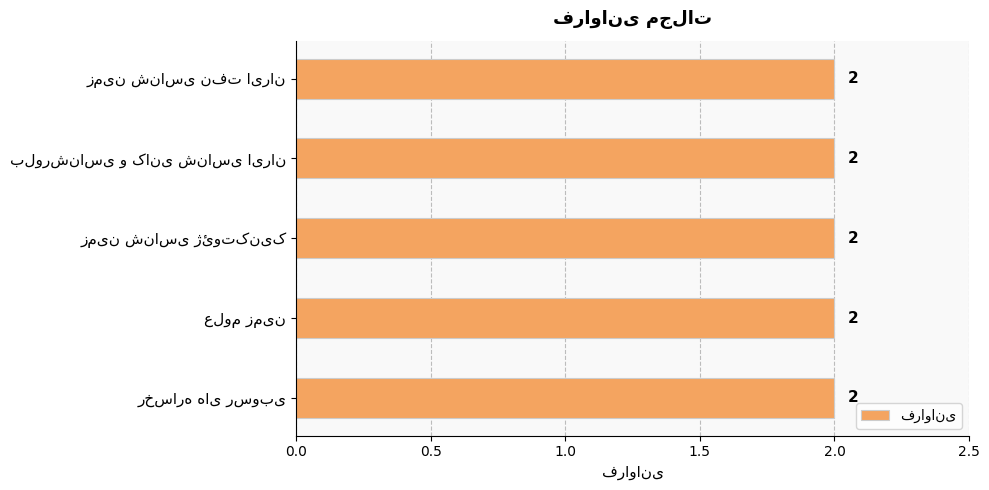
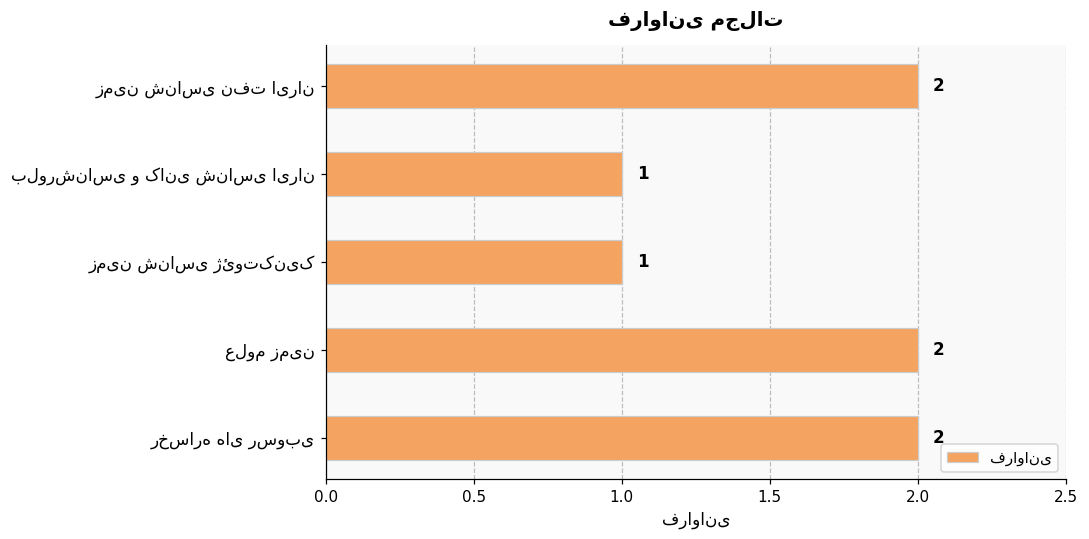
بلورشناسی و کانی شناسی ایران: 2 -> 1
زمین شناسی ژئوتکنیک: 2 -> 1
